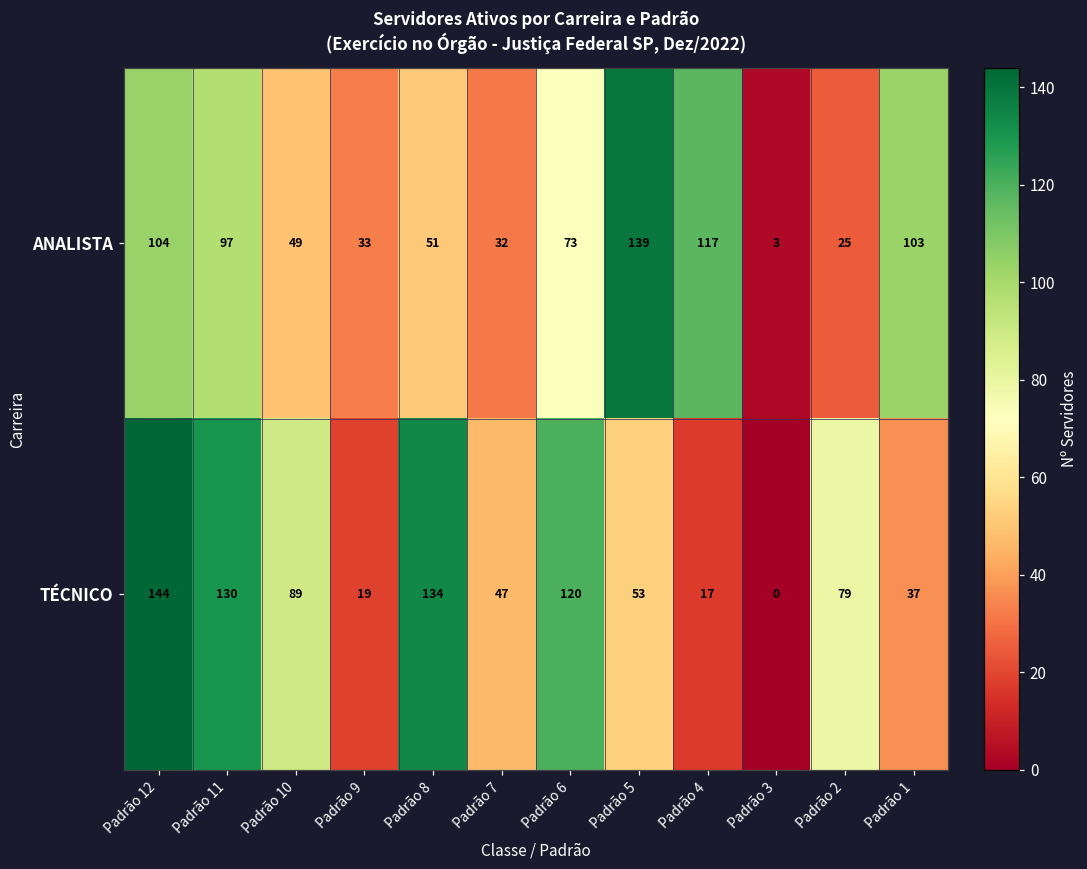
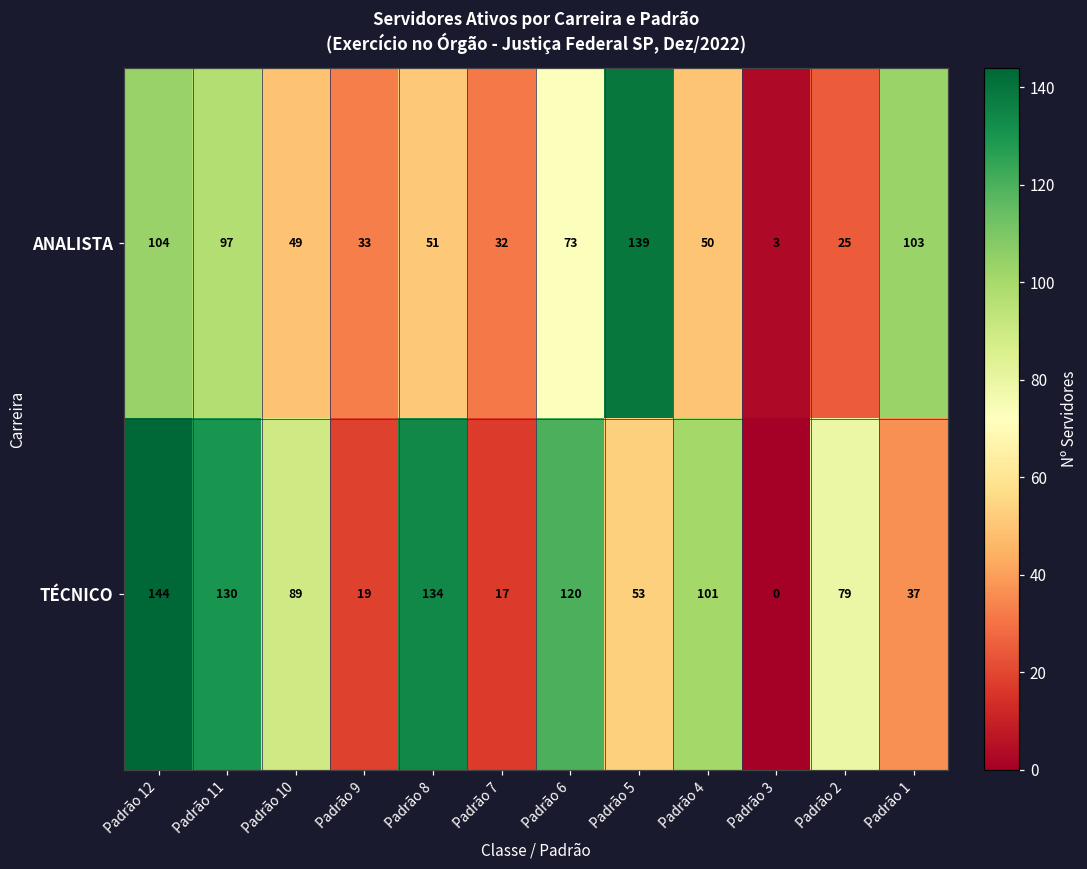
ANALISTA, Padrão 4: 117 -> 50
TÉCNICO, Padrão 7: 47 -> 17
TÉCNICO, Padrão 4: 17 -> 101
